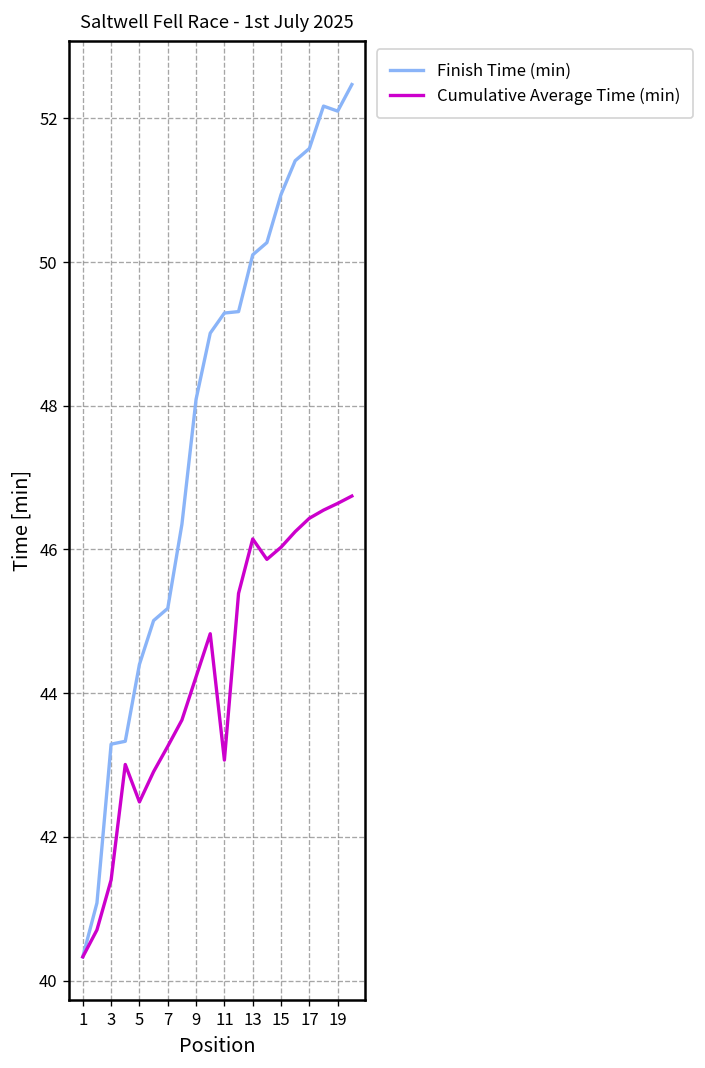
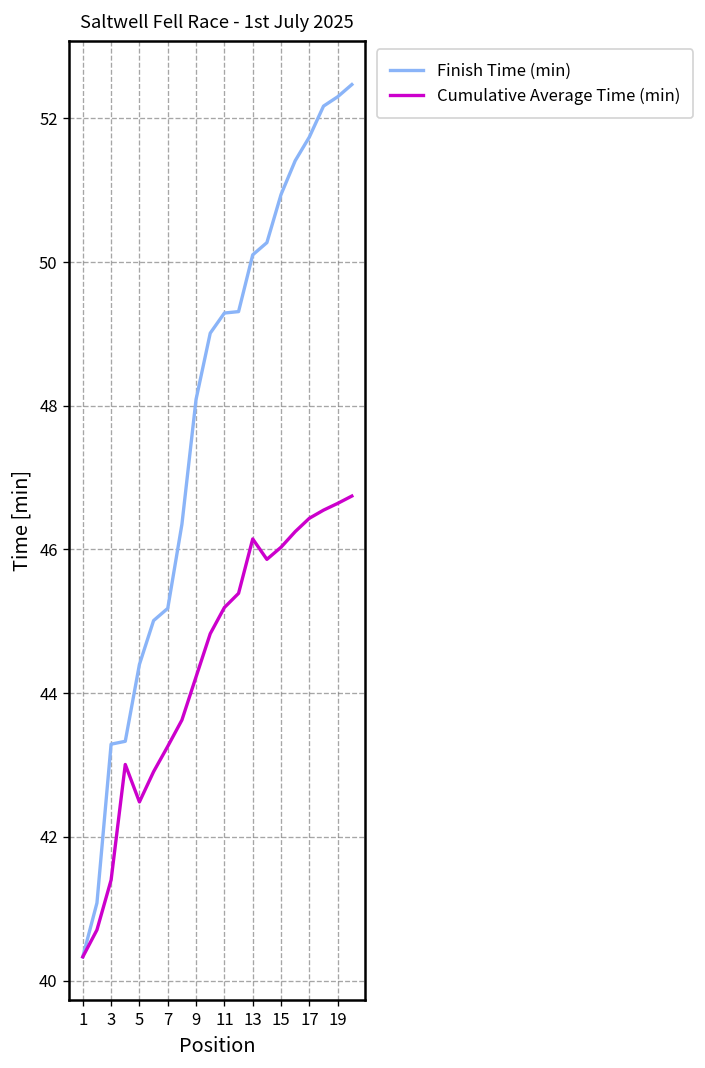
Cumulative Average Time (min), 11: 43.1 -> 45.2
Finish Time (min), 17: 51.6 -> 51.7
Finish Time (min), 19: 52.1 -> 52.3
